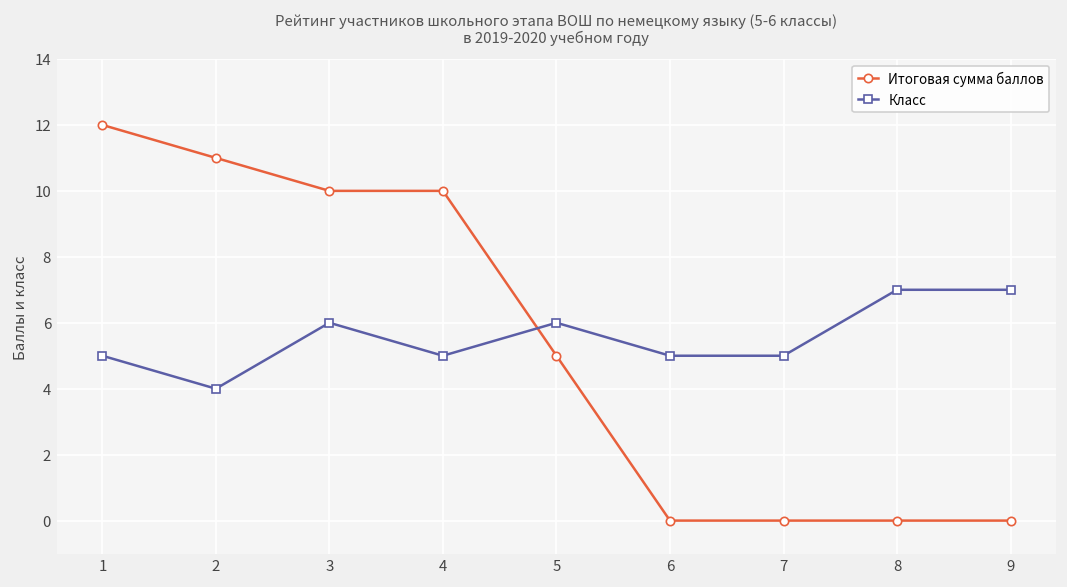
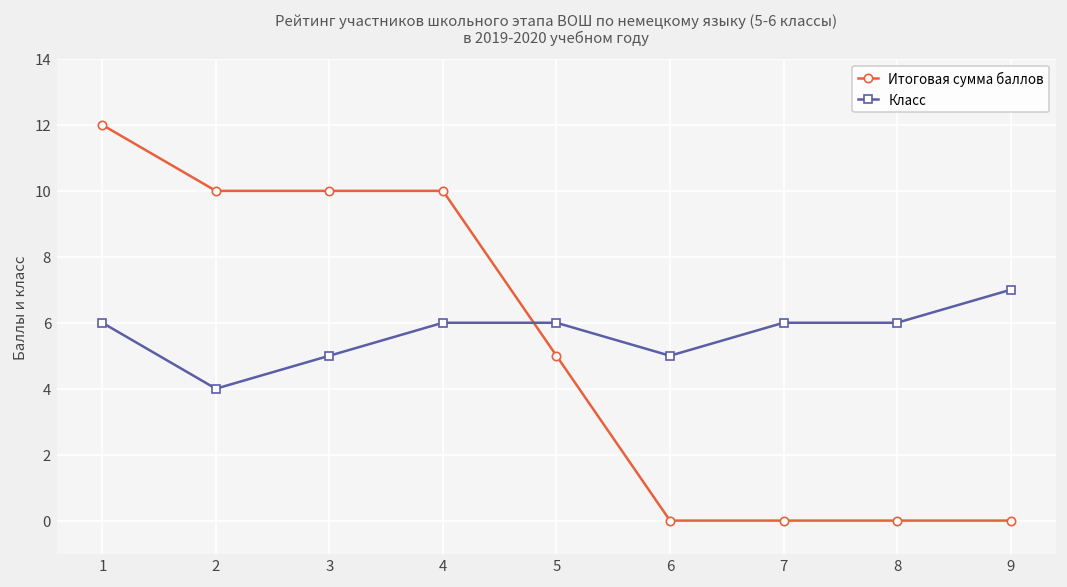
Класс, 1: 5 -> 6
Итоговая сумма баллов, 2: 11 -> 10
Класс, 3: 6 -> 5
Класс, 4: 5 -> 6
Класс, 7: 5 -> 6
Класс, 8: 7 -> 6
